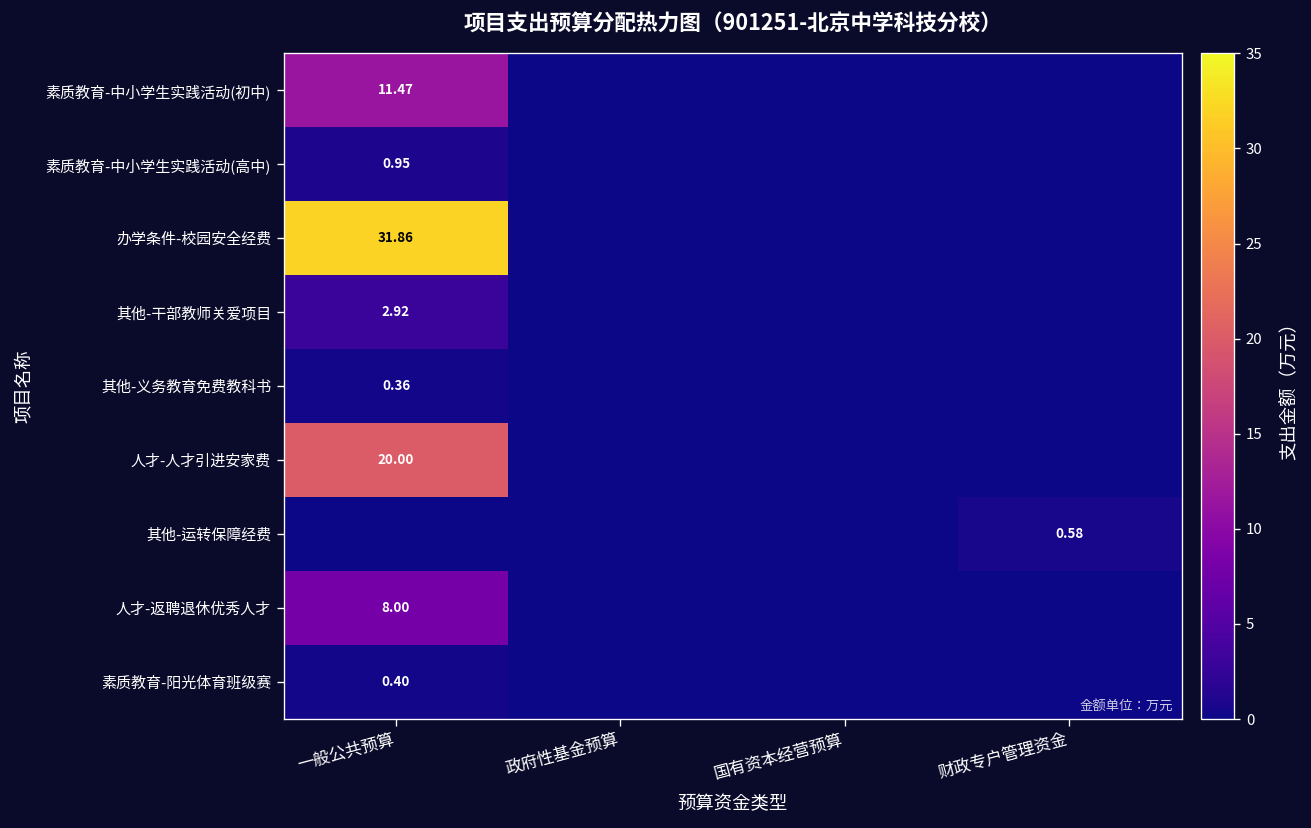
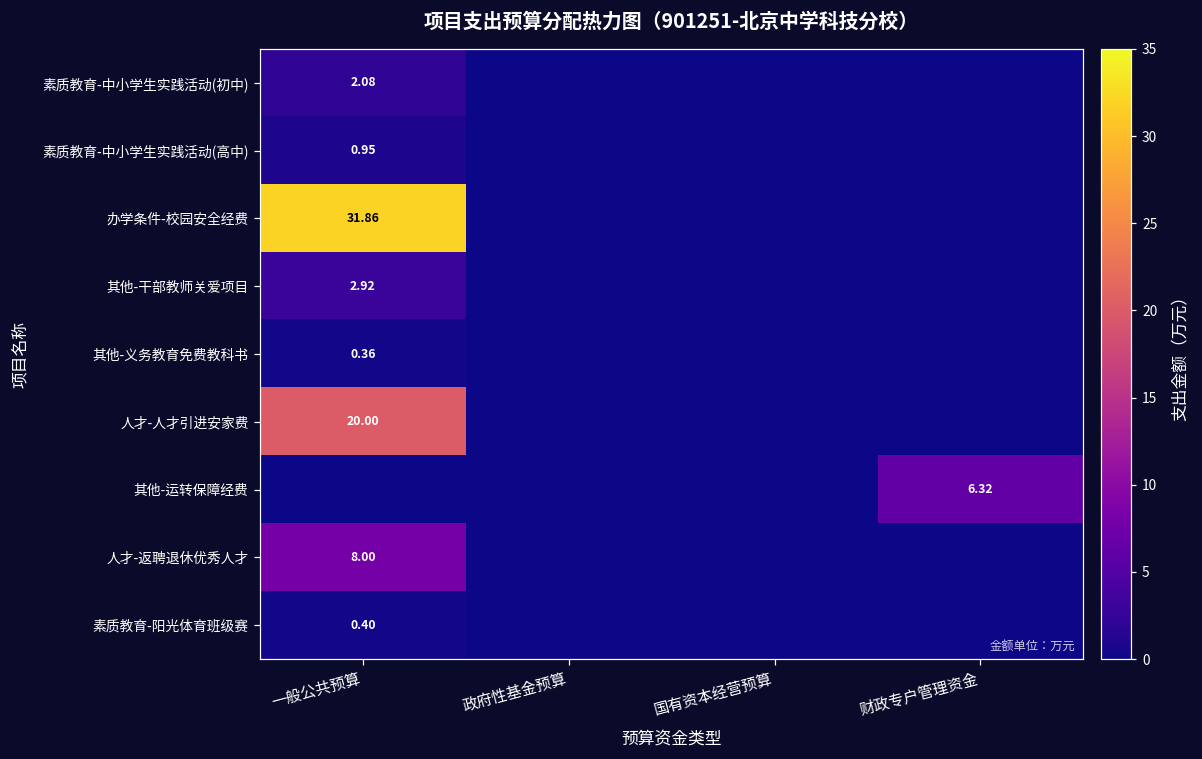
素质教育-中小学生实践活动(初中), 一般公共预算: 11.47 -> 2.08
其他-运转保障经费, 财政专户管理资金: 0.58 -> 6.32
